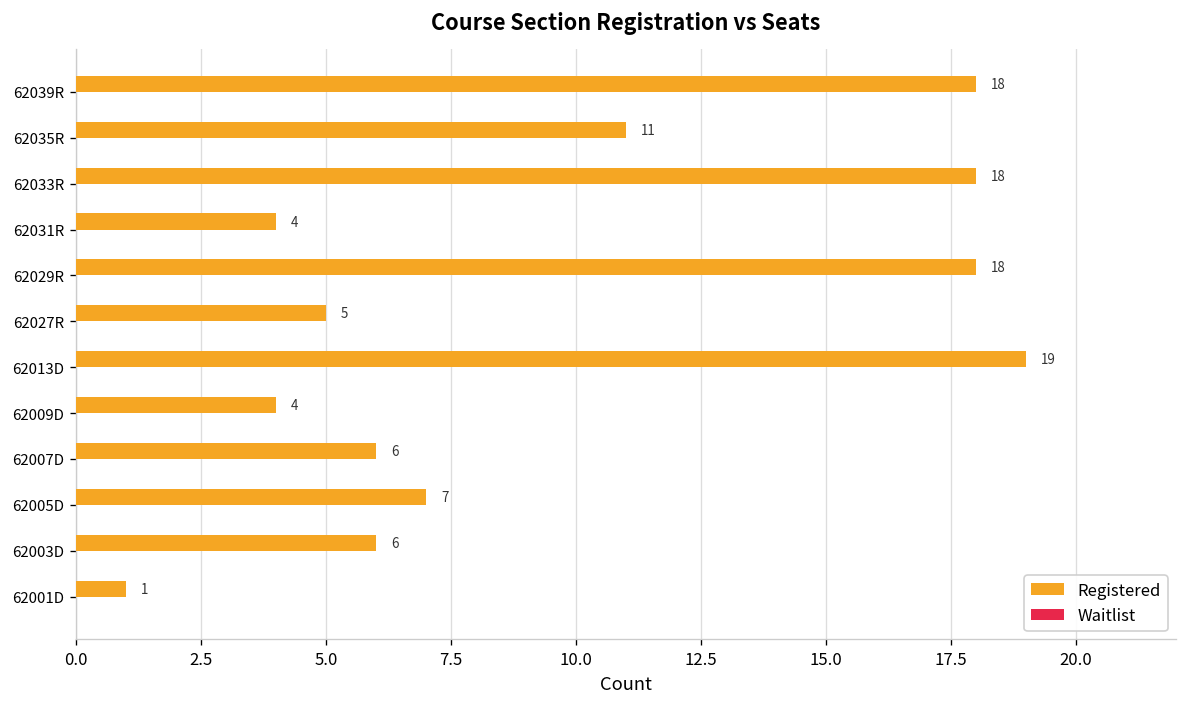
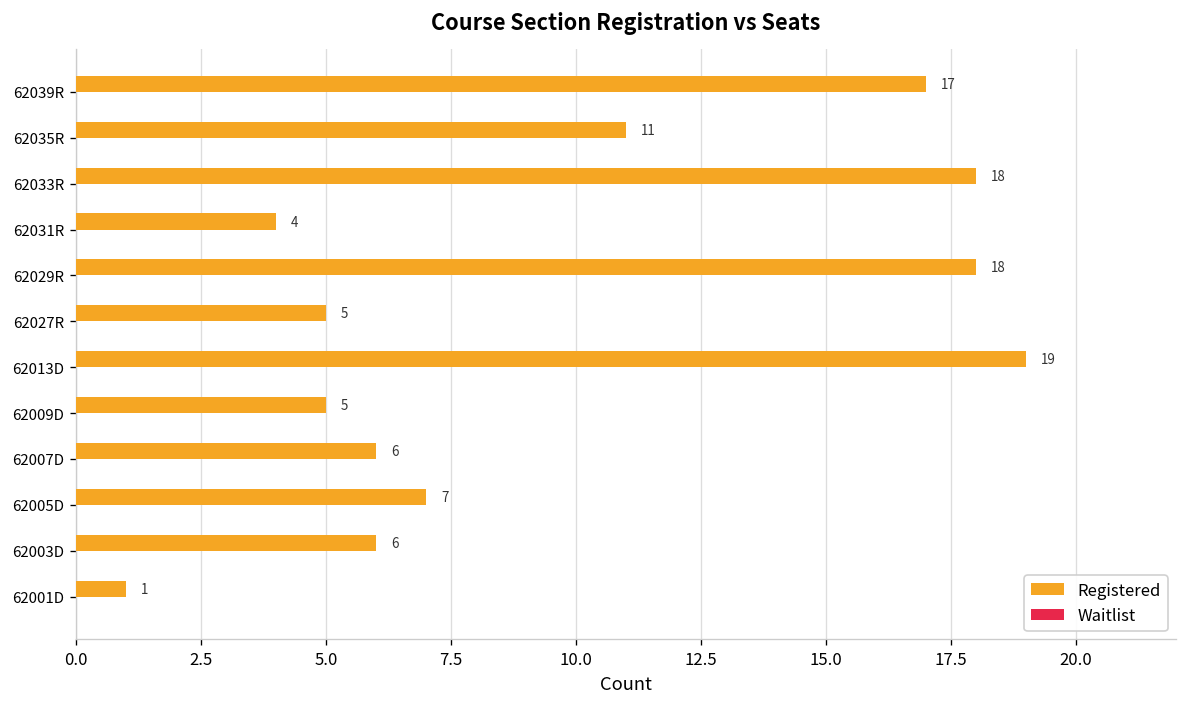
Registered, 62039R: 18 -> 17
Registered, 62009D: 4 -> 5
